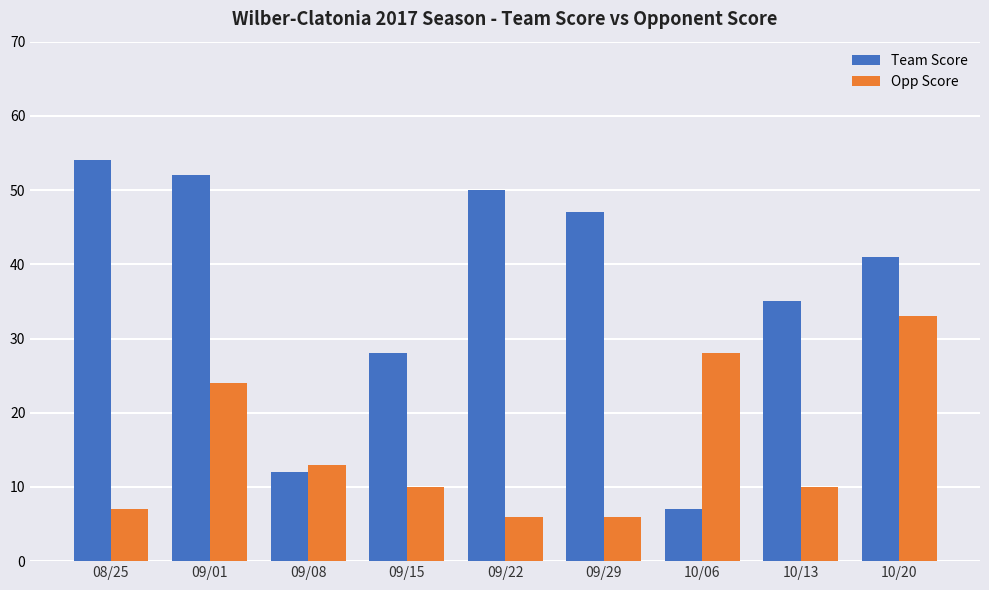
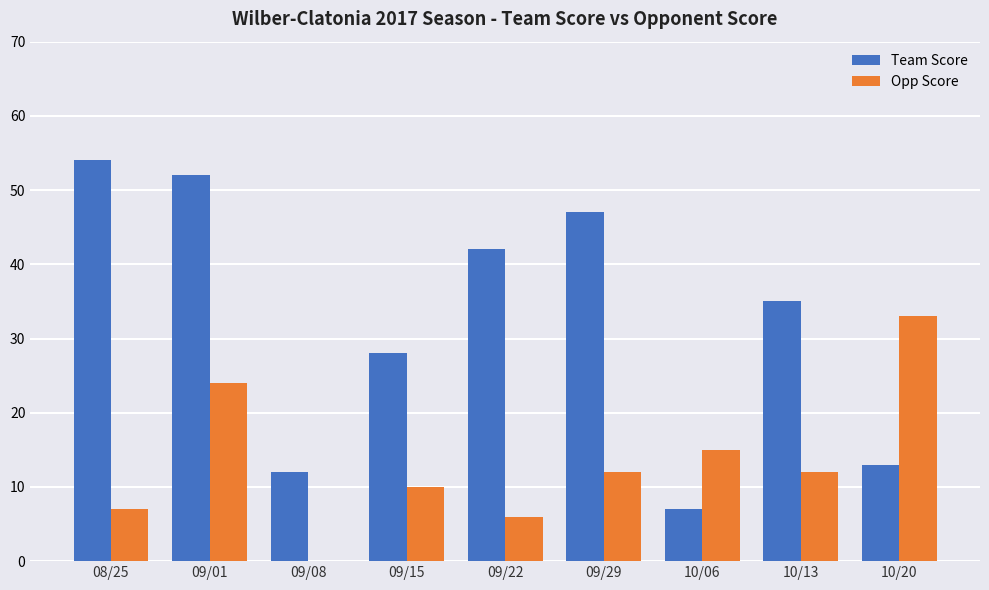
Opp Score, 09/08: 13 -> 0
Team Score, 09/22: 50 -> 42
Opp Score, 09/29: 6 -> 12
Opp Score, 10/06: 28 -> 15
Opp Score, 10/13: 10 -> 12
Team Score, 10/20: 41 -> 13
